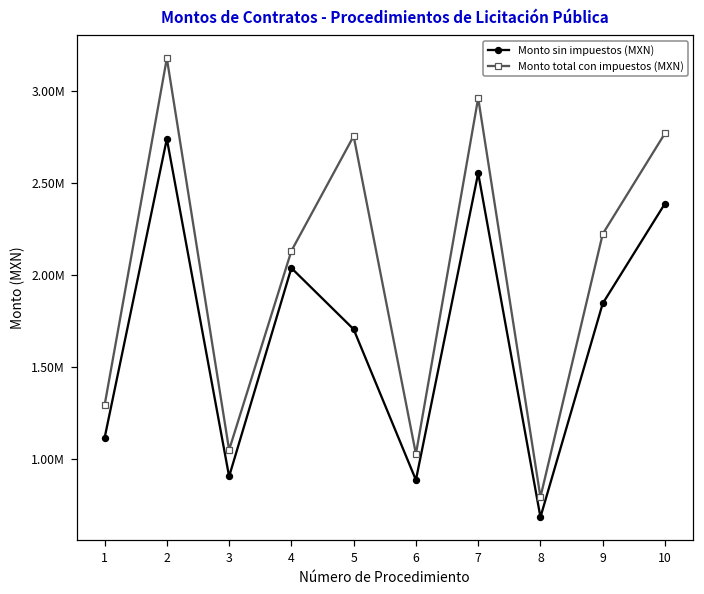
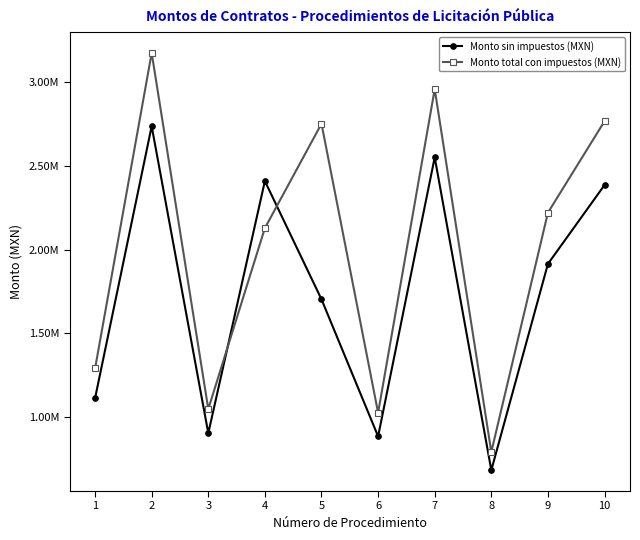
Monto sin impuestos (MXN), 4: 2040000 -> 2410000
Monto sin impuestos (MXN), 9: 1840000 -> 1910000
